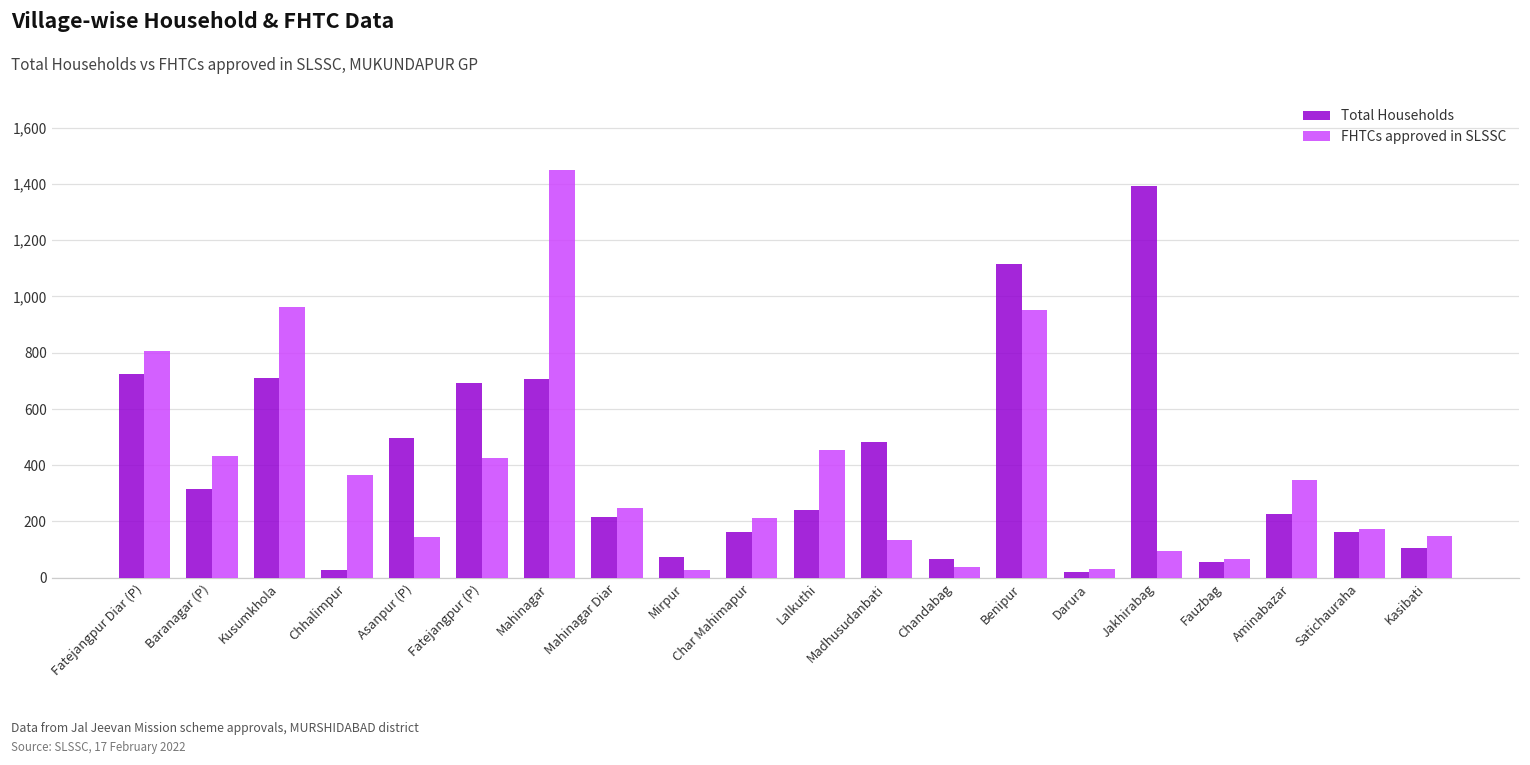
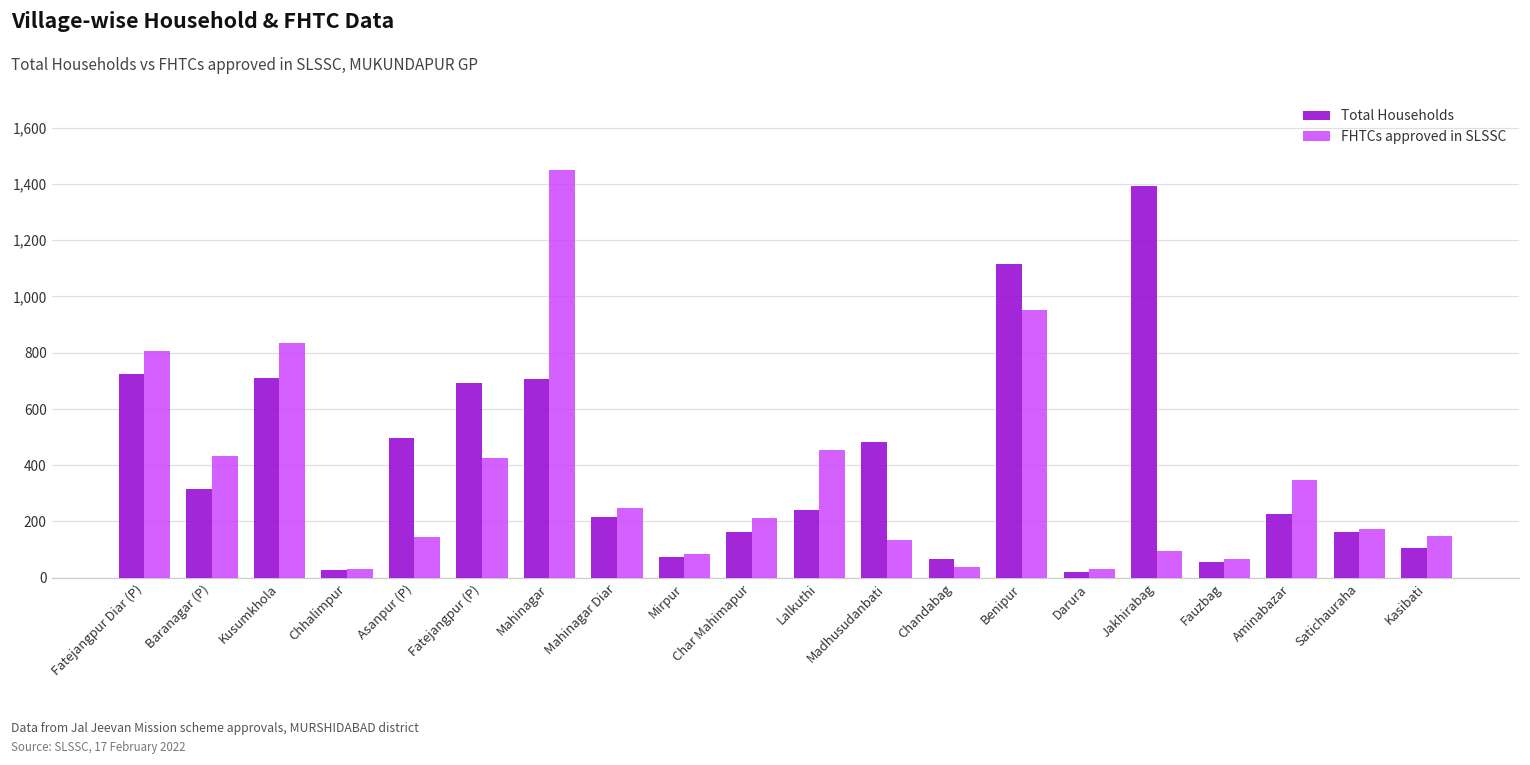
FHTCs approved in SLSSC, Kusumkhola: 960 -> 830
FHTCs approved in SLSSC, Chhalimpur: 370 -> 30
FHTCs approved in SLSSC, Mirpur: 30 -> 90
